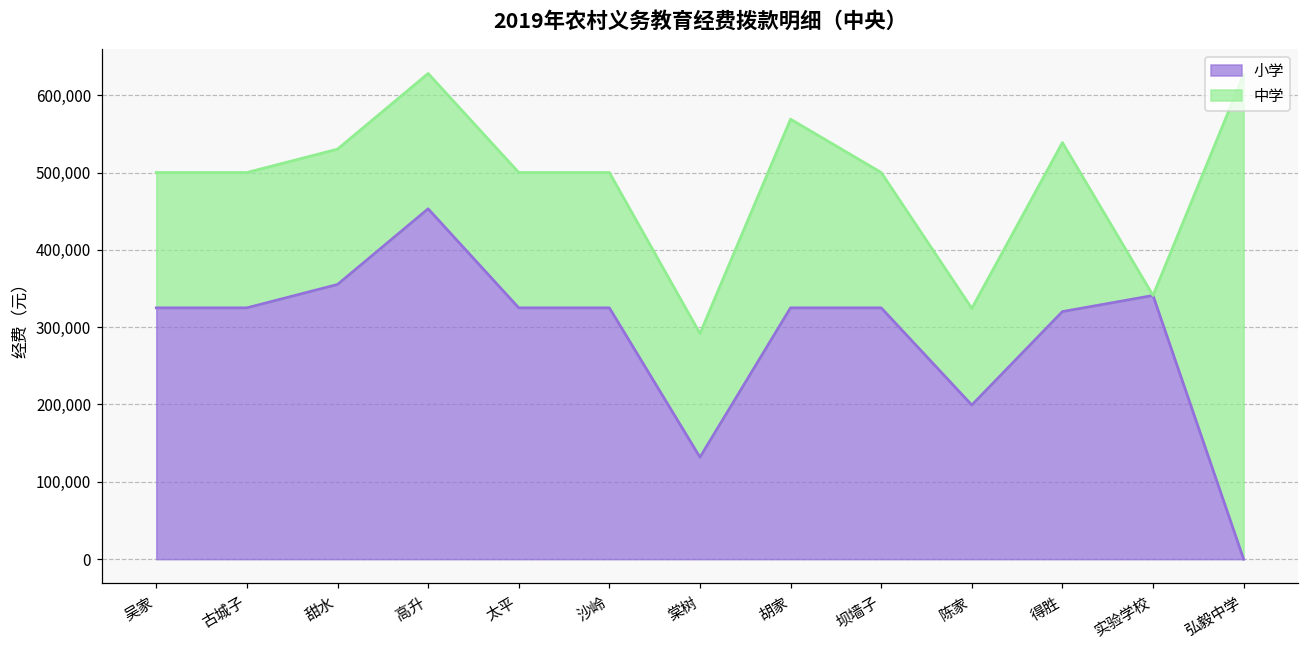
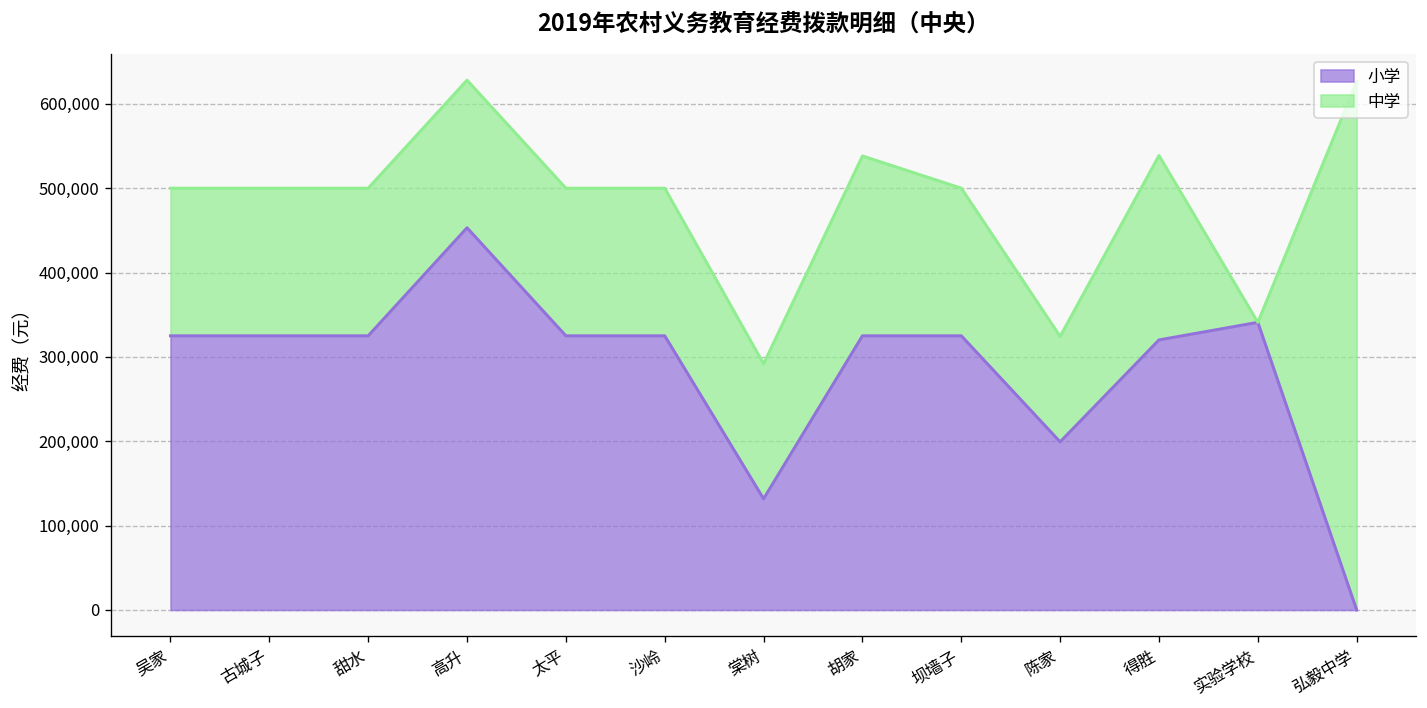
小学, 甜水: 360,000 -> 330,000
中学, 胡家: 240,000 -> 210,000
